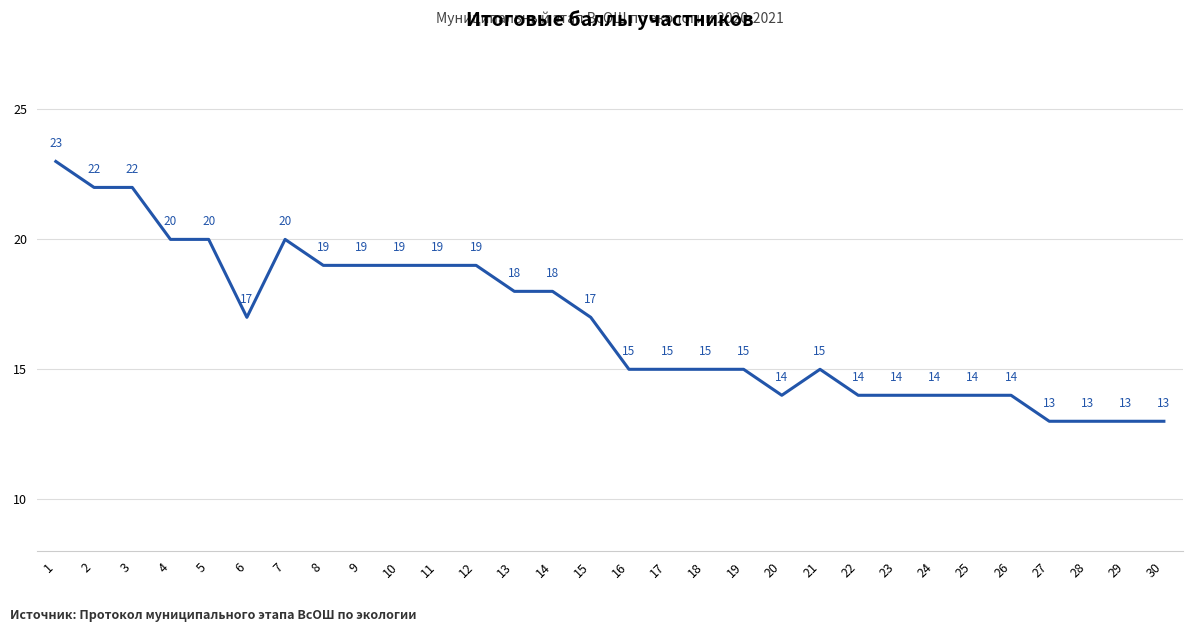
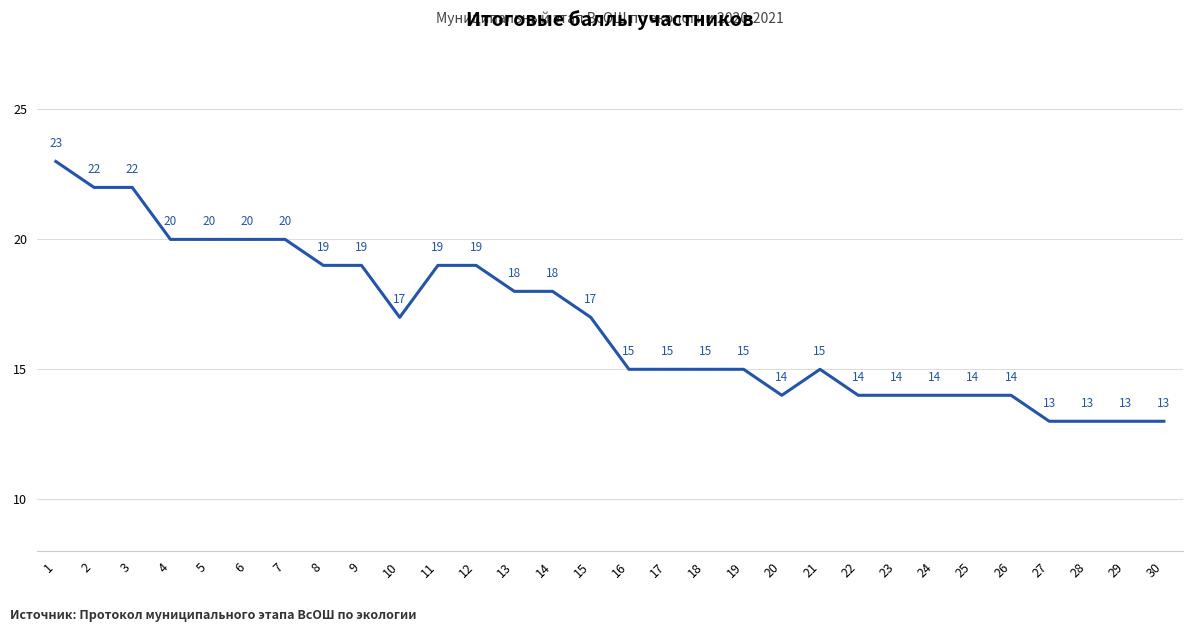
6: 17 -> 20
10: 19 -> 17
